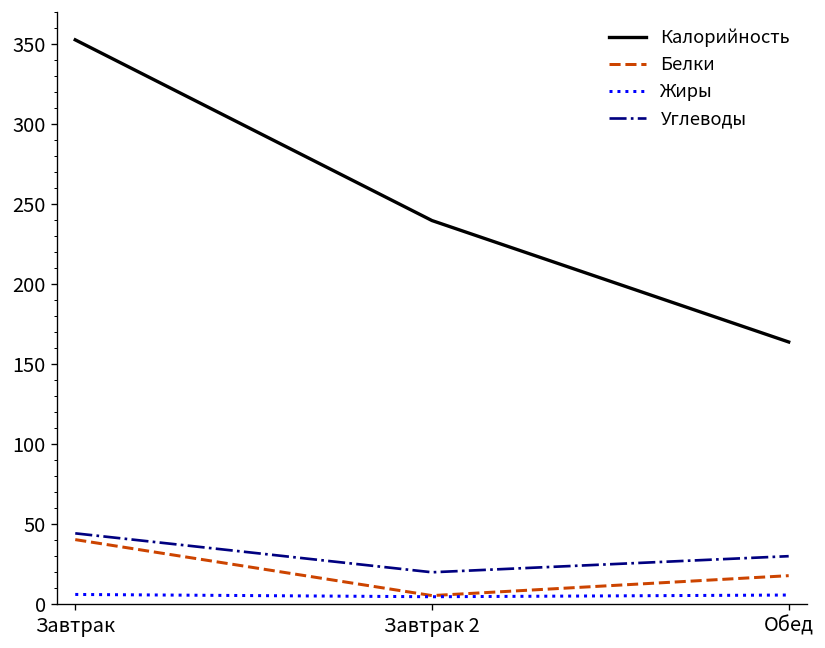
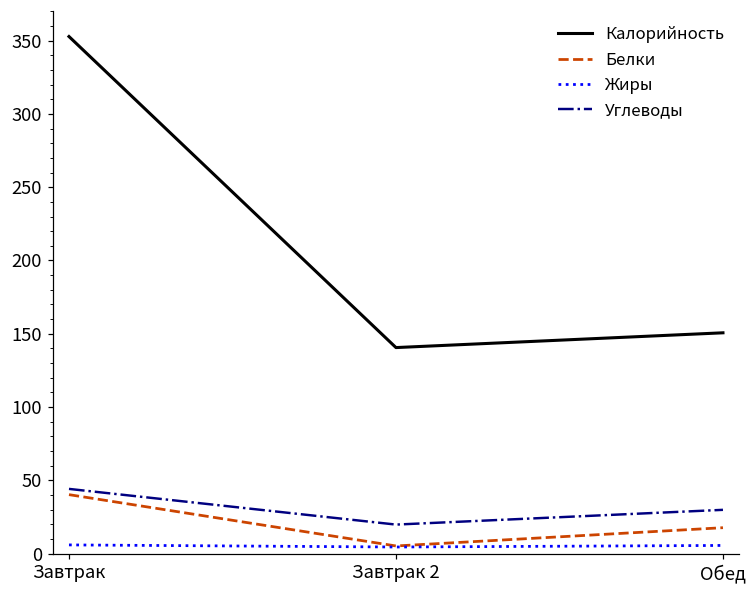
Калорийность, Завтрак 2: 240 -> 141
Калорийность, Обед: 164 -> 151
